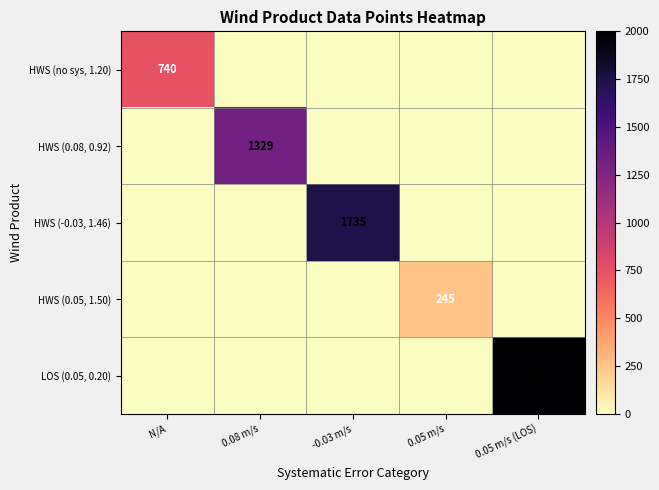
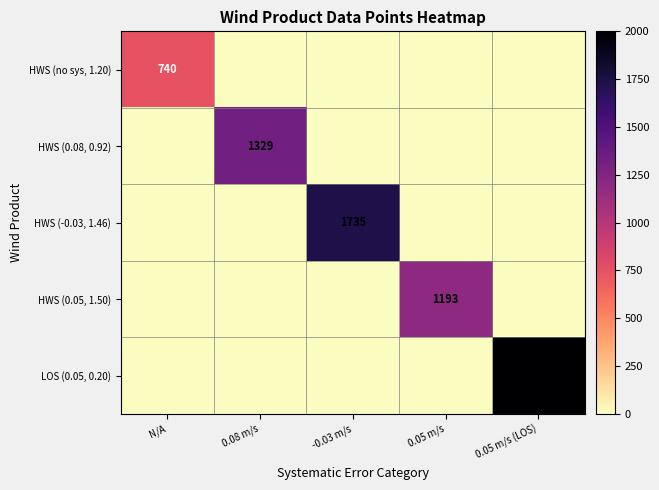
HWS (0.05, 1.50), 0.05 m/s: 245 -> 1193
